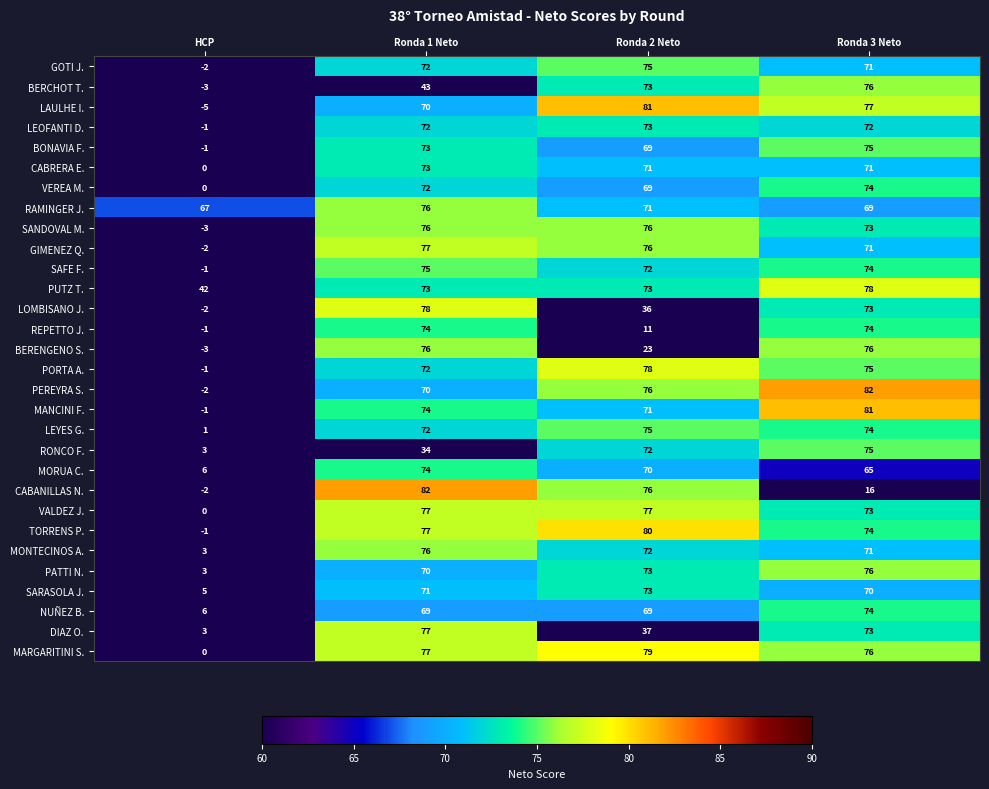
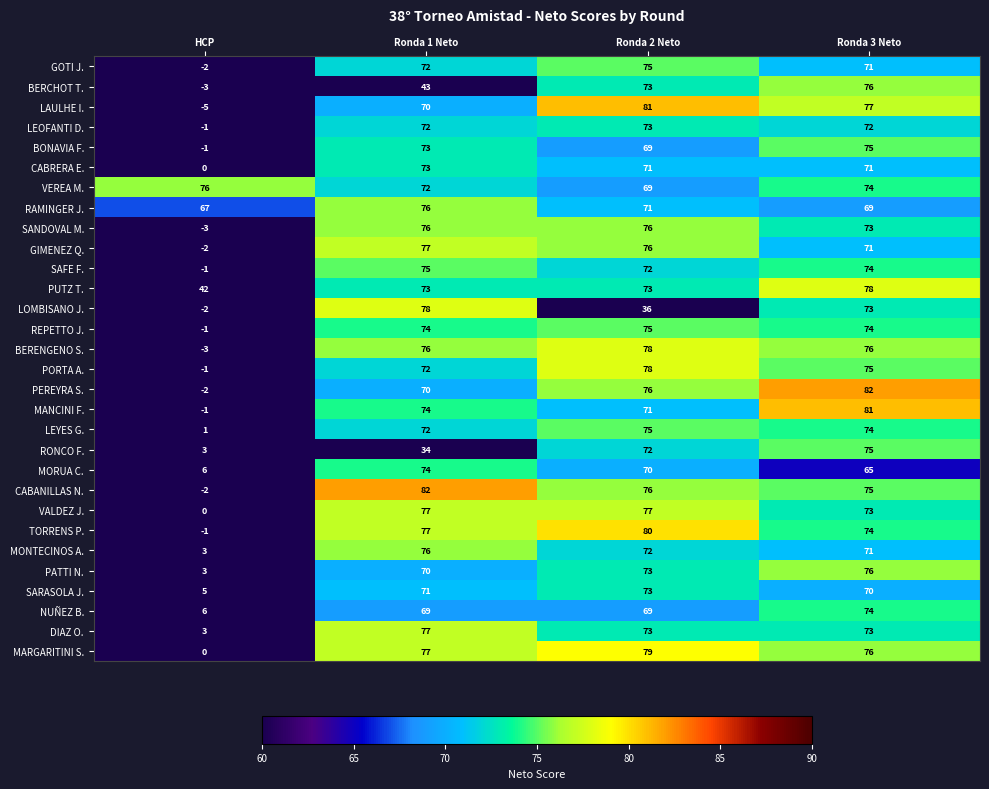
VEREA M., HCP: 0 -> 76
REPETTO J., Ronda 2 Neto: 11 -> 75
BERENGENO S., Ronda 2 Neto: 23 -> 78
CABANILLAS N., Ronda 3 Neto: 16 -> 75
DIAZ O., Ronda 2 Neto: 37 -> 73
